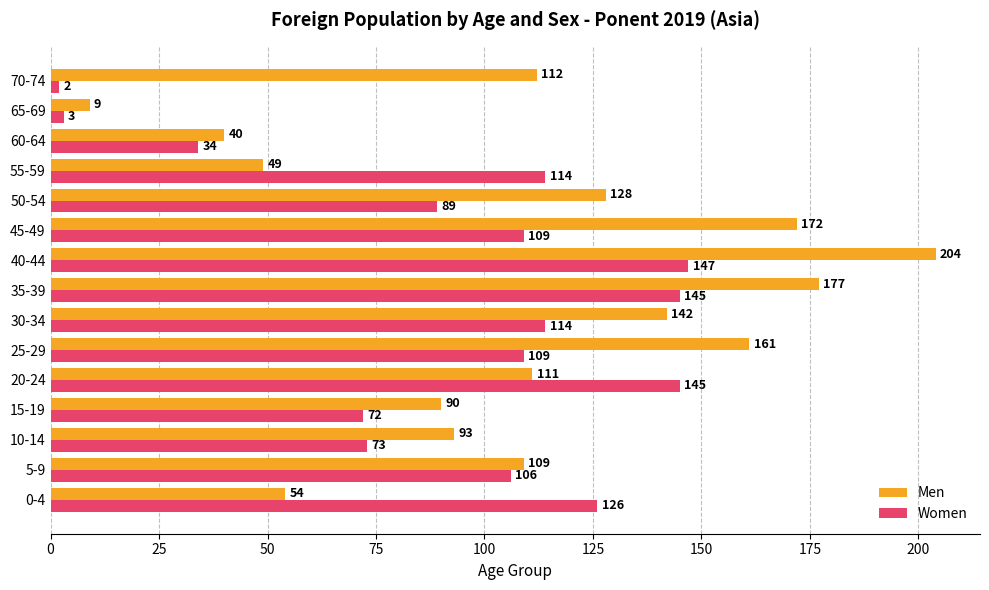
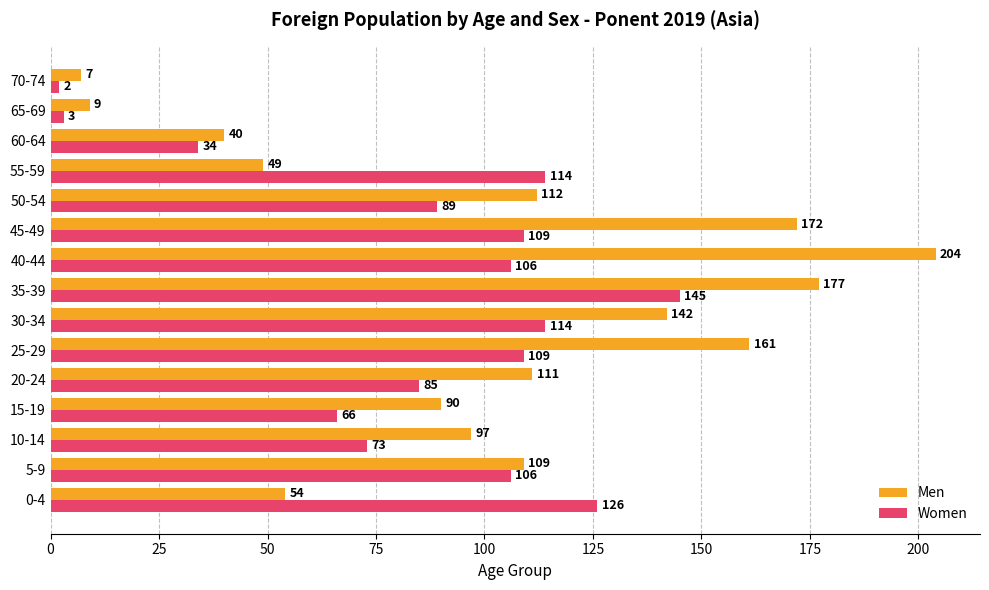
Men, 70-74: 112 -> 7
Men, 50-54: 128 -> 112
Women, 40-44: 147 -> 106
Women, 20-24: 145 -> 85
Women, 15-19: 72 -> 66
Men, 10-14: 93 -> 97
